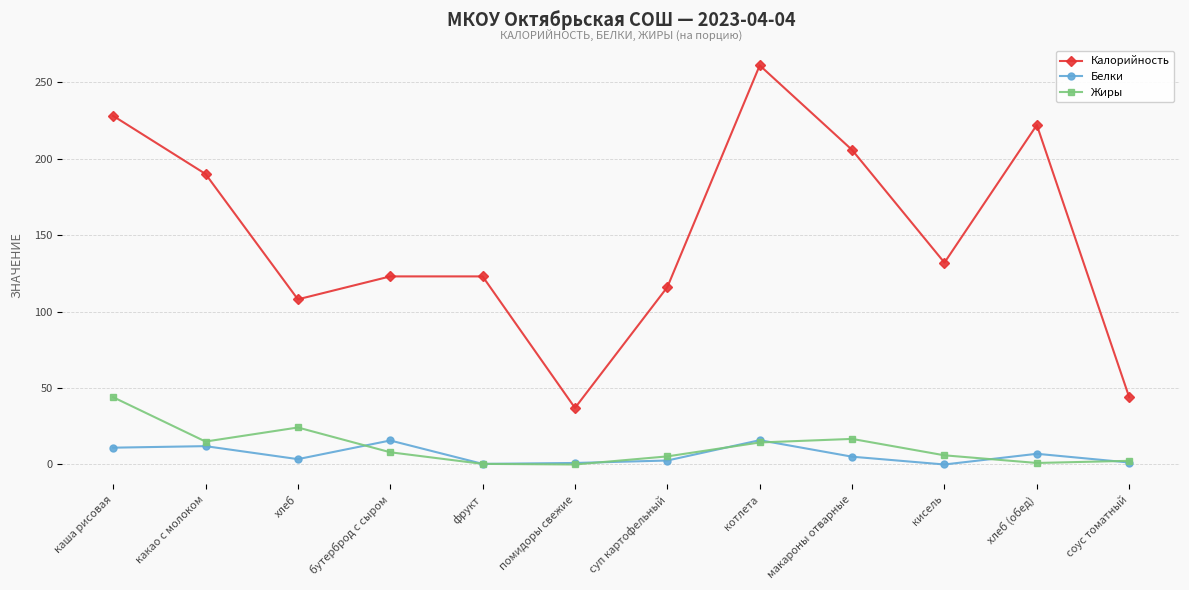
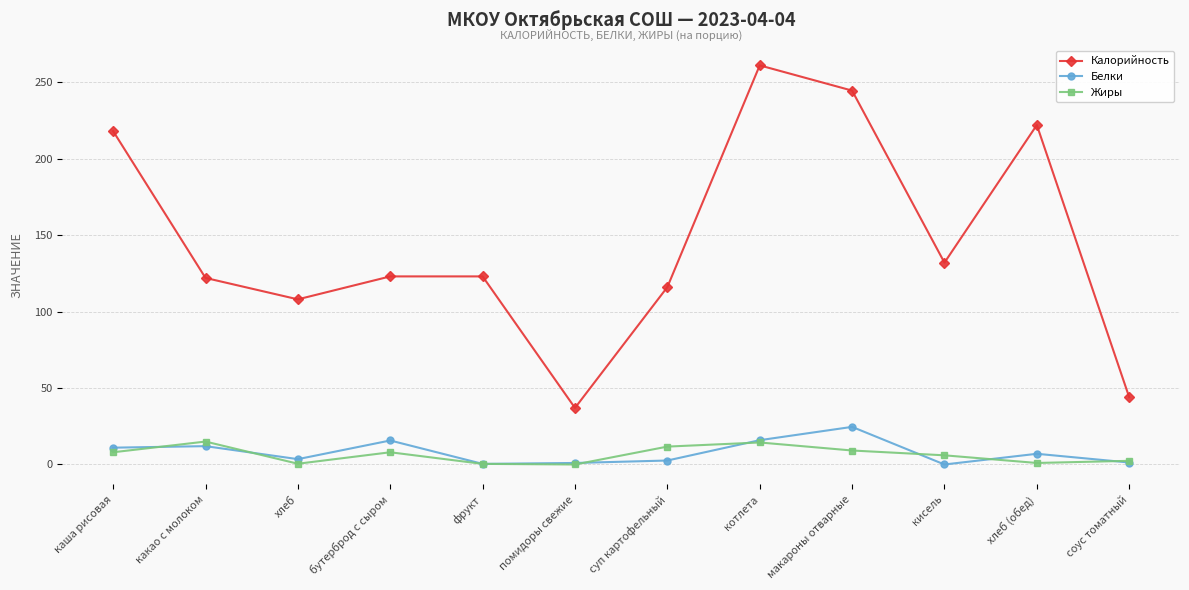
Калорийность, каша рисовая: 228 -> 218
Жиры, каша рисовая: 44 -> 8
Калорийность, какао с молоком: 190 -> 122
Жиры, хлеб: 24 -> 1
Жиры, суп картофельный: 5 -> 12
Калорийность, макароны отварные: 206 -> 245
Белки, макароны отварные: 5 -> 25
Жиры, макароны отварные: 17 -> 9
